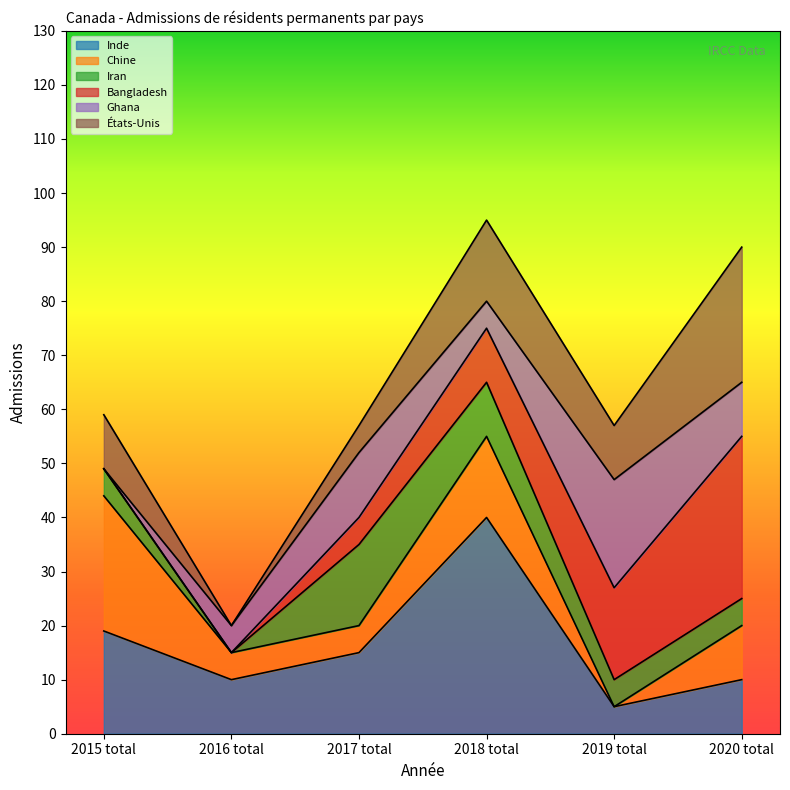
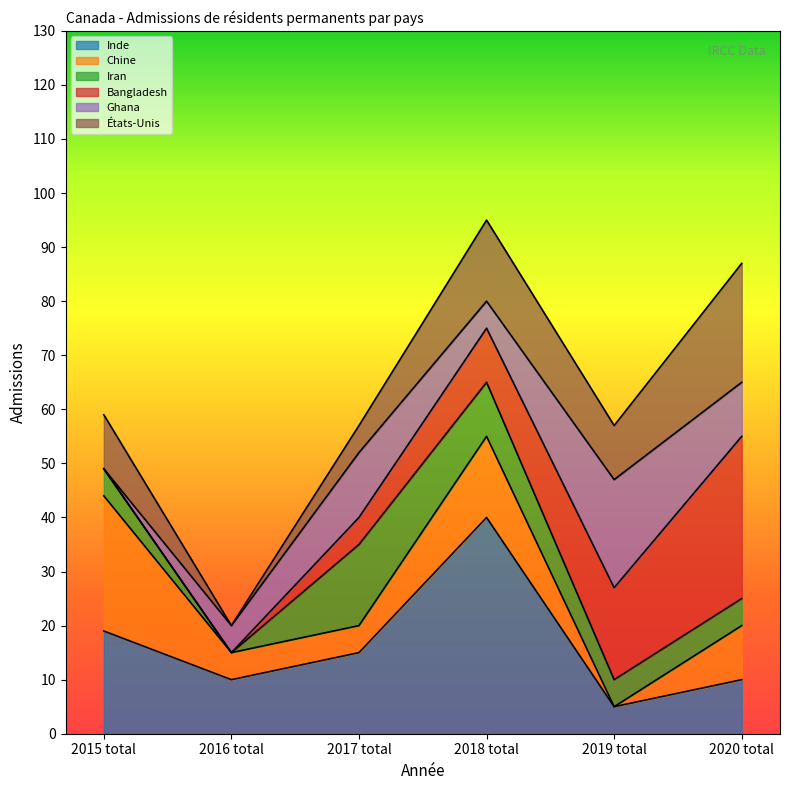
États-Unis, 2020 total: 25 -> 22
